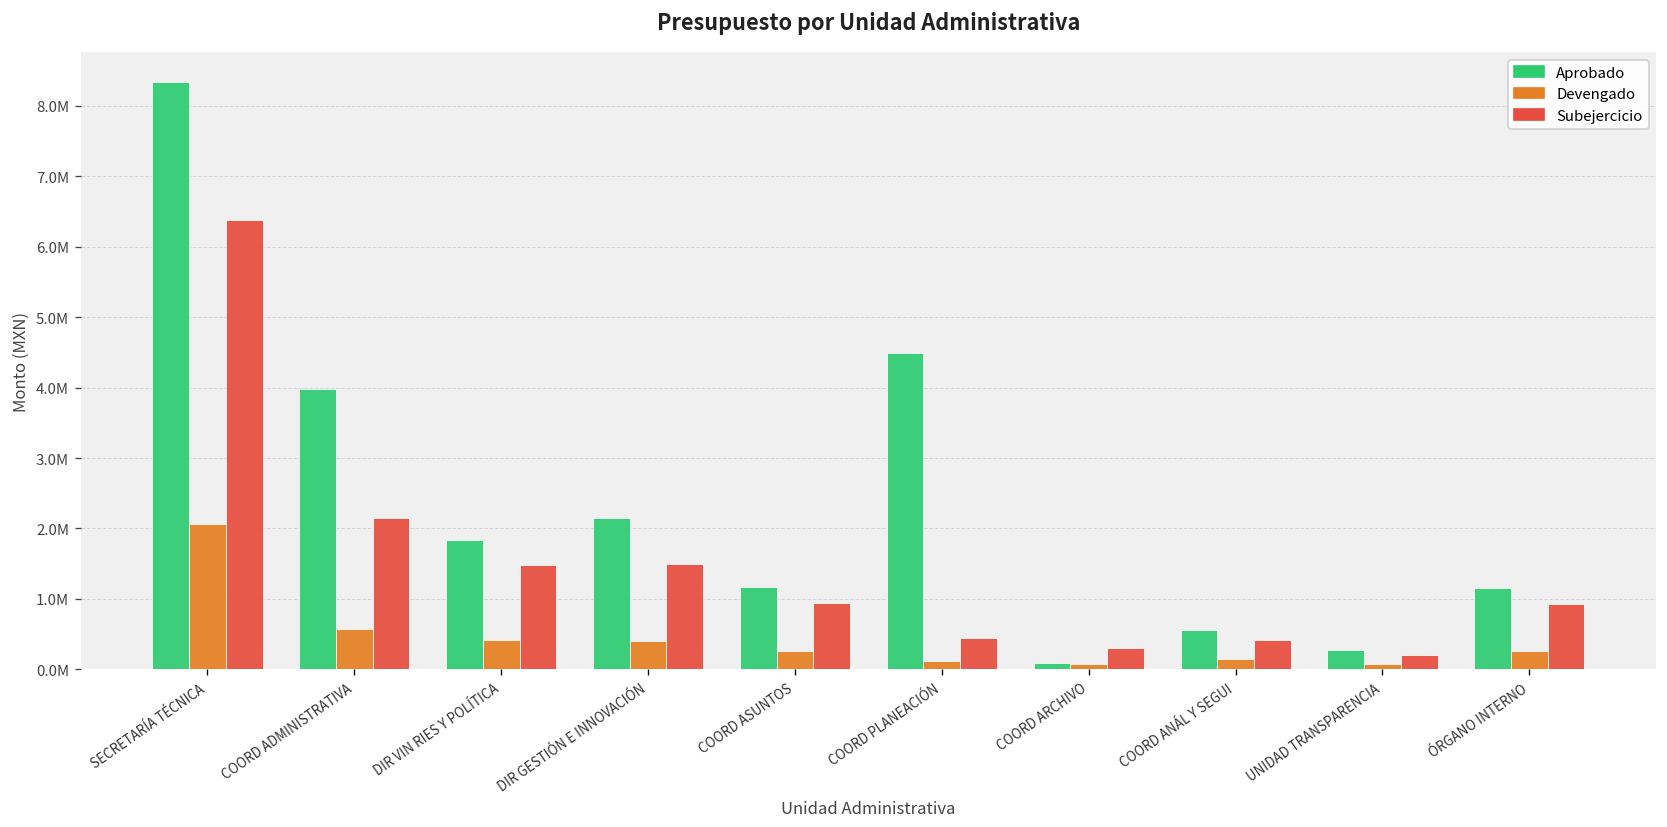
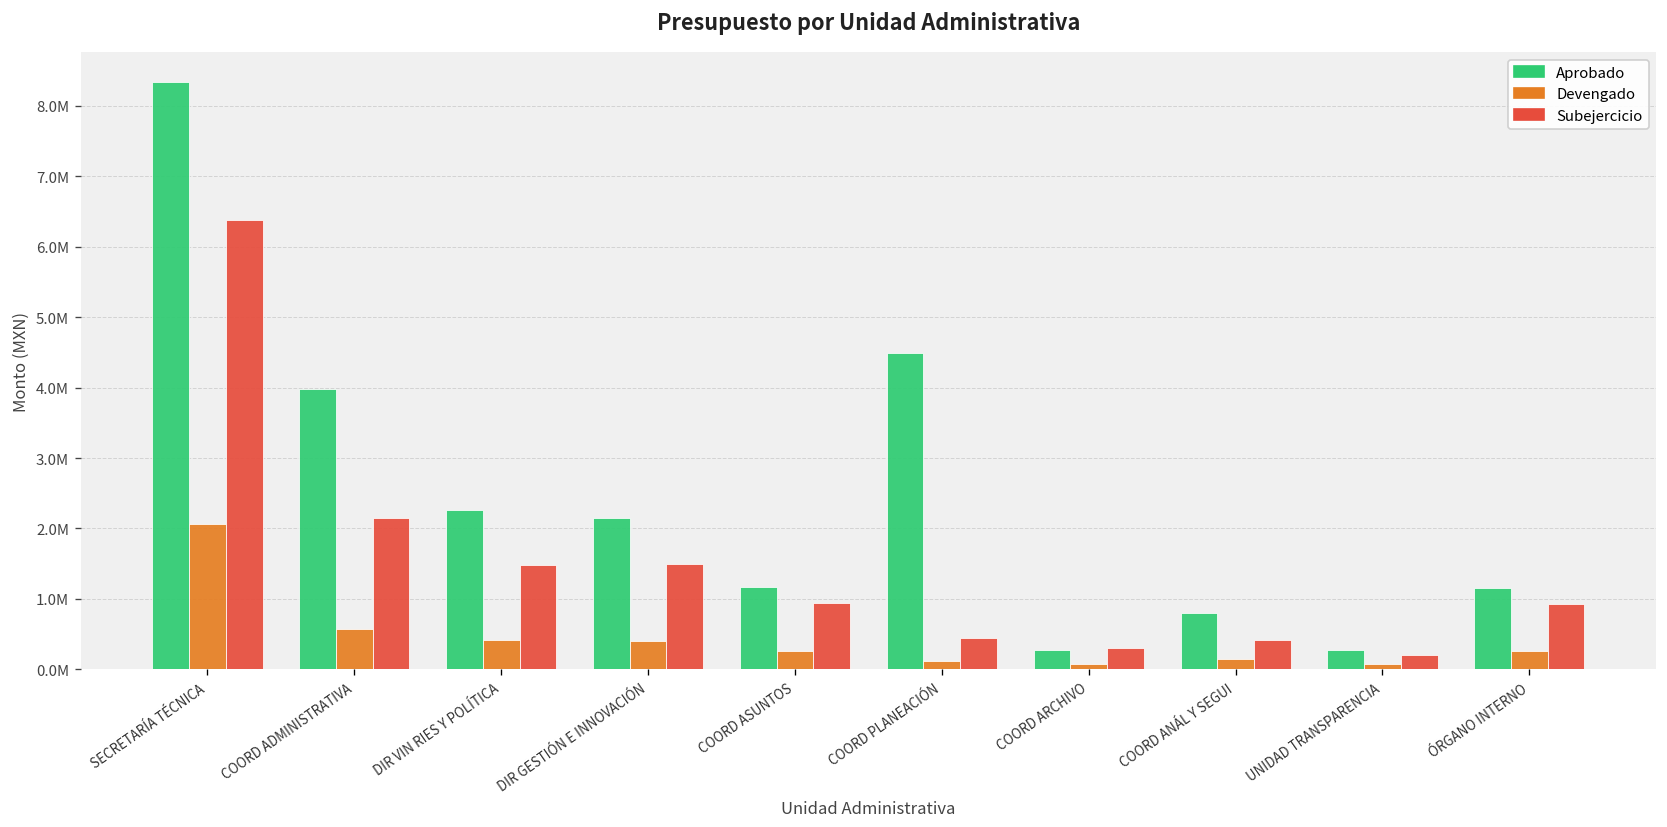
Aprobado, DIR VIN RIES Y POLÍTICA: 1800000 -> 2300000
Aprobado, COORD ARCHIVO: 100000 -> 300000
Aprobado, COORD ANÁL Y SEGUI: 600000 -> 800000
